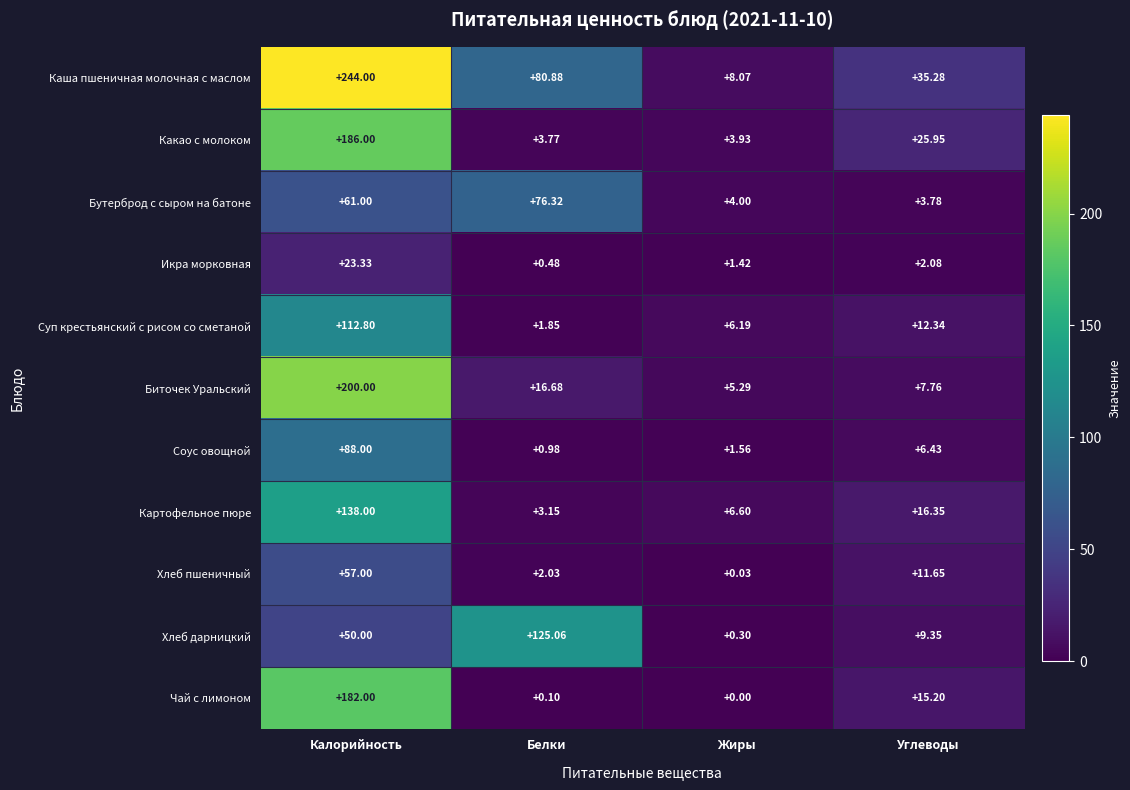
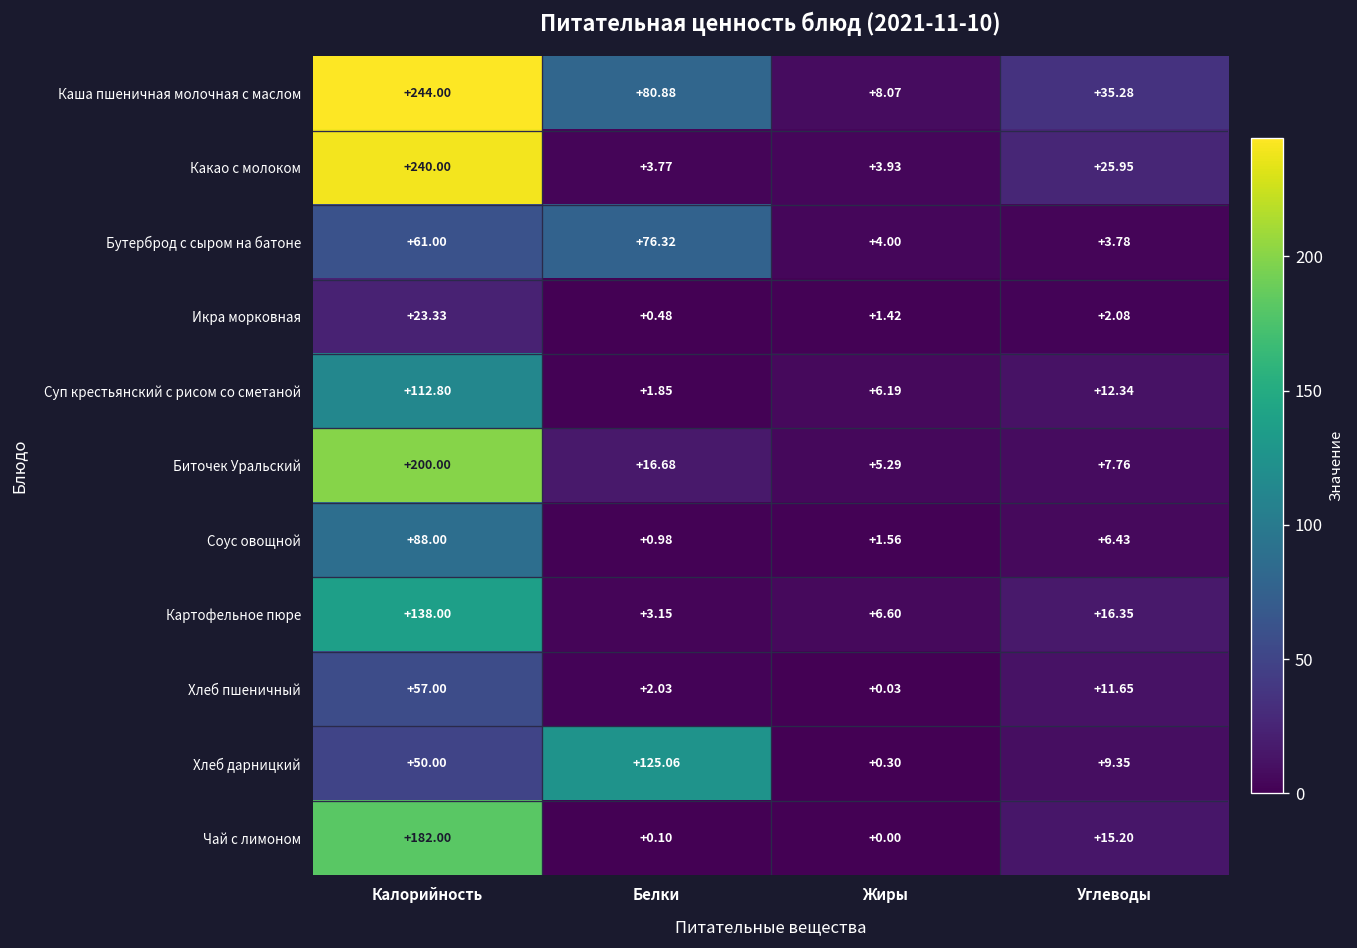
Какао с молоком, Калорийность: +186.00 -> +240.00
